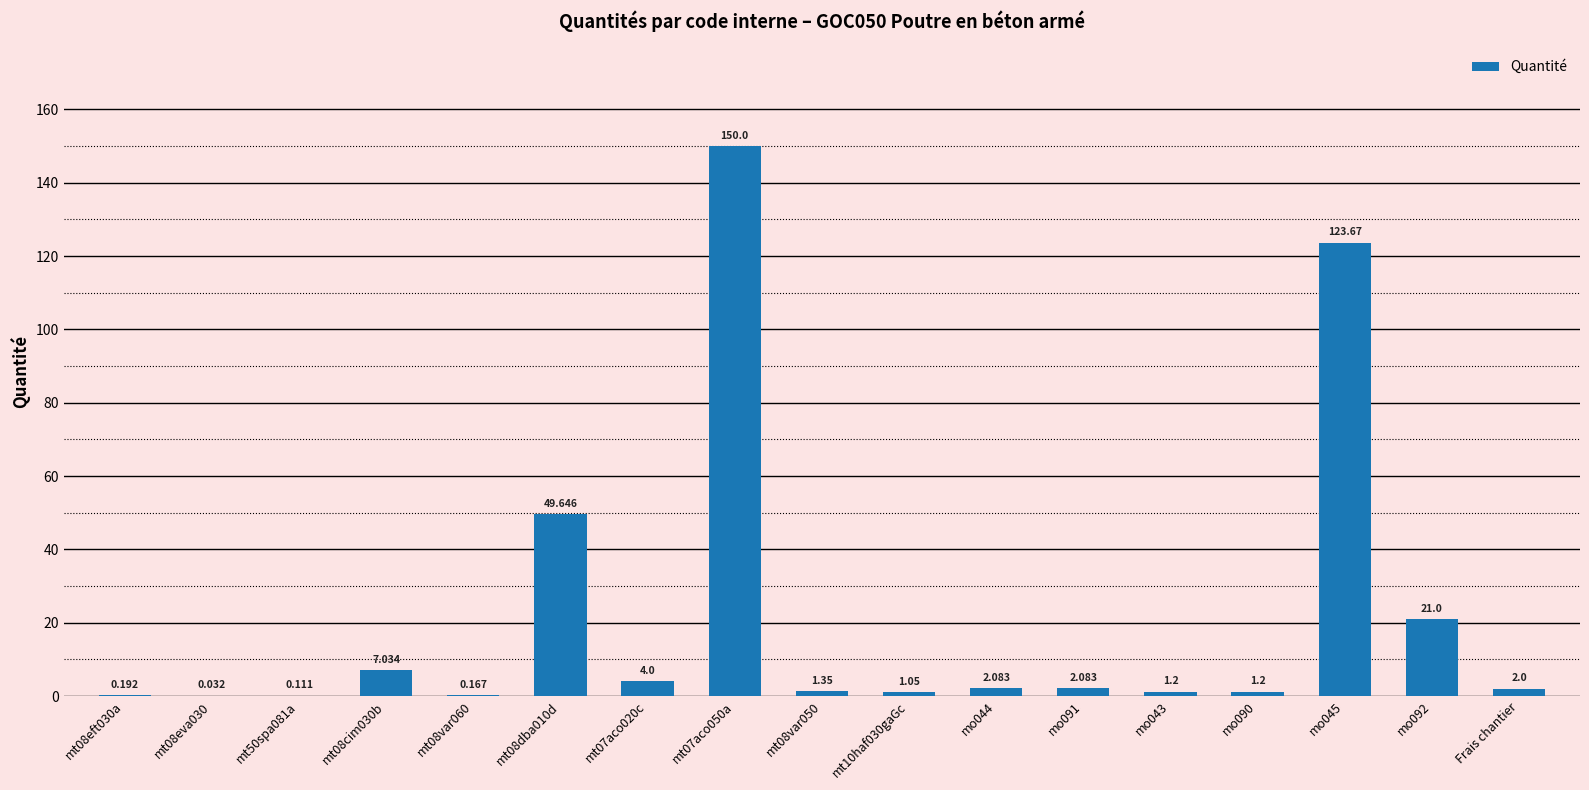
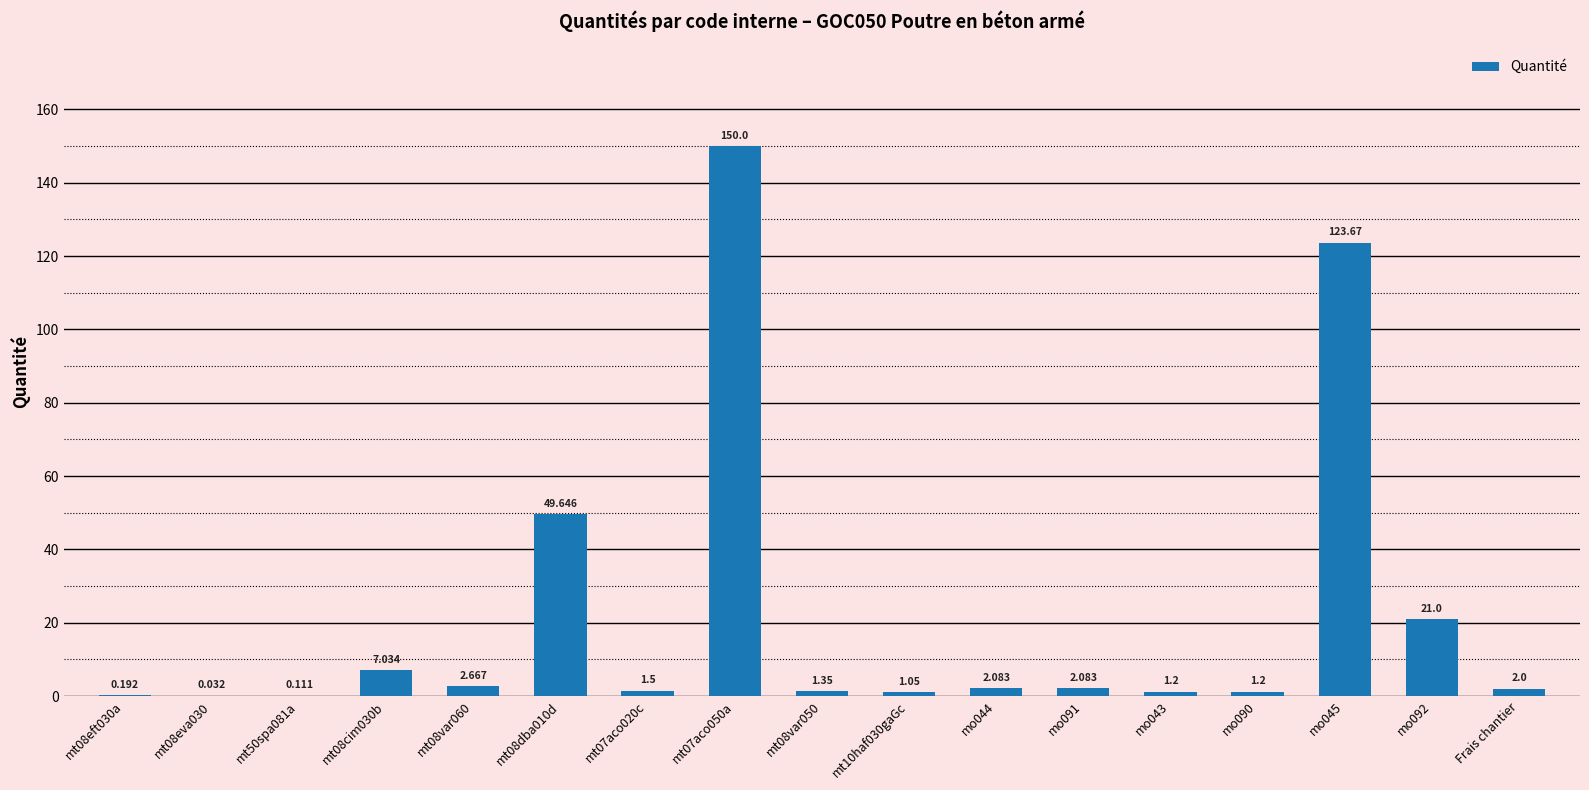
mt08var060: 0.167 -> 2.667
mt07aco020c: 4.0 -> 1.5
